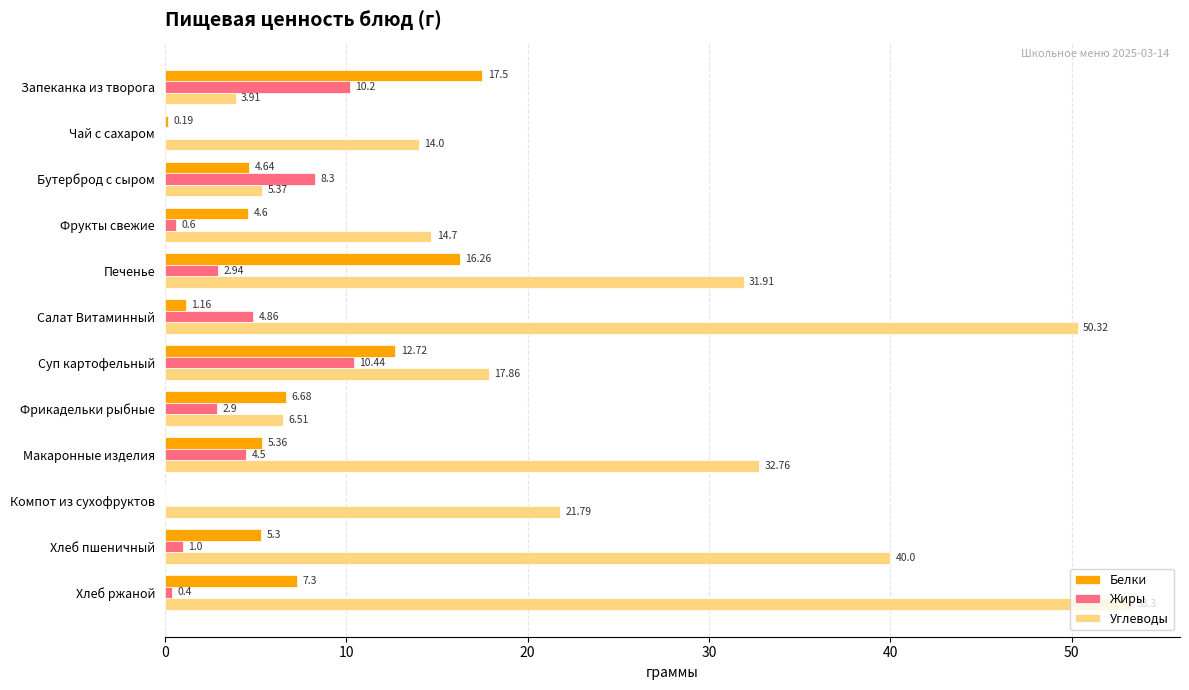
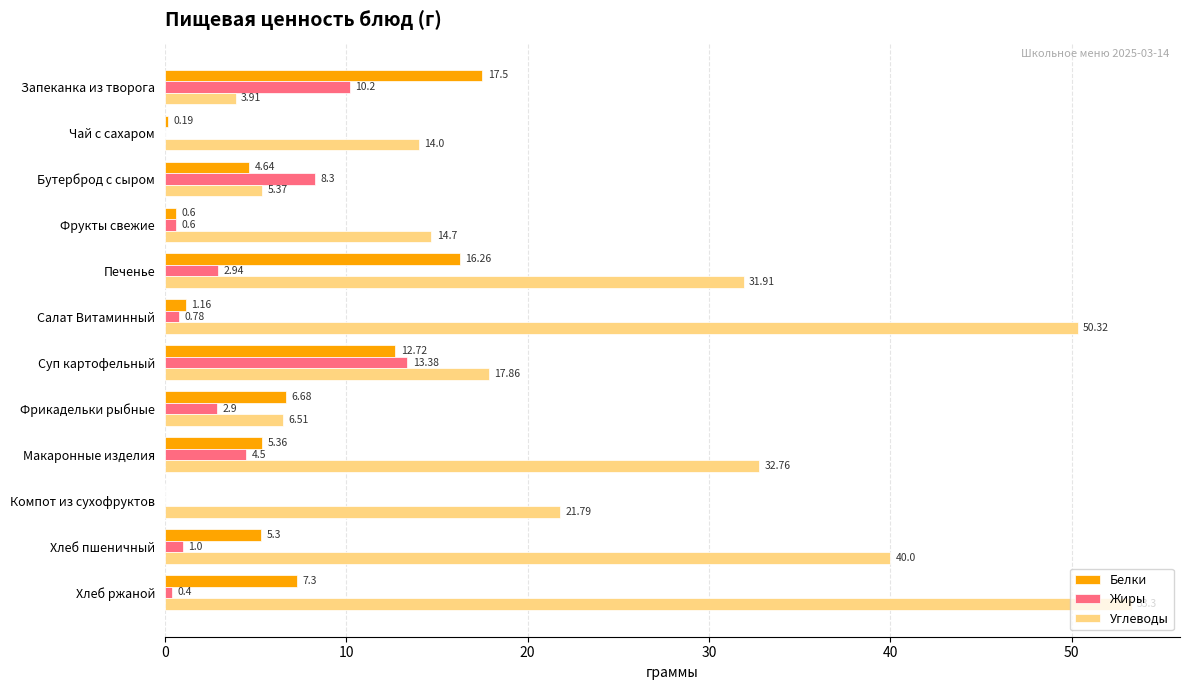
Белки, Фрукты свежие: 4.6 -> 0.6
Жиры, Салат Витаминный: 4.86 -> 0.78
Жиры, Суп картофельный: 10.44 -> 13.38
